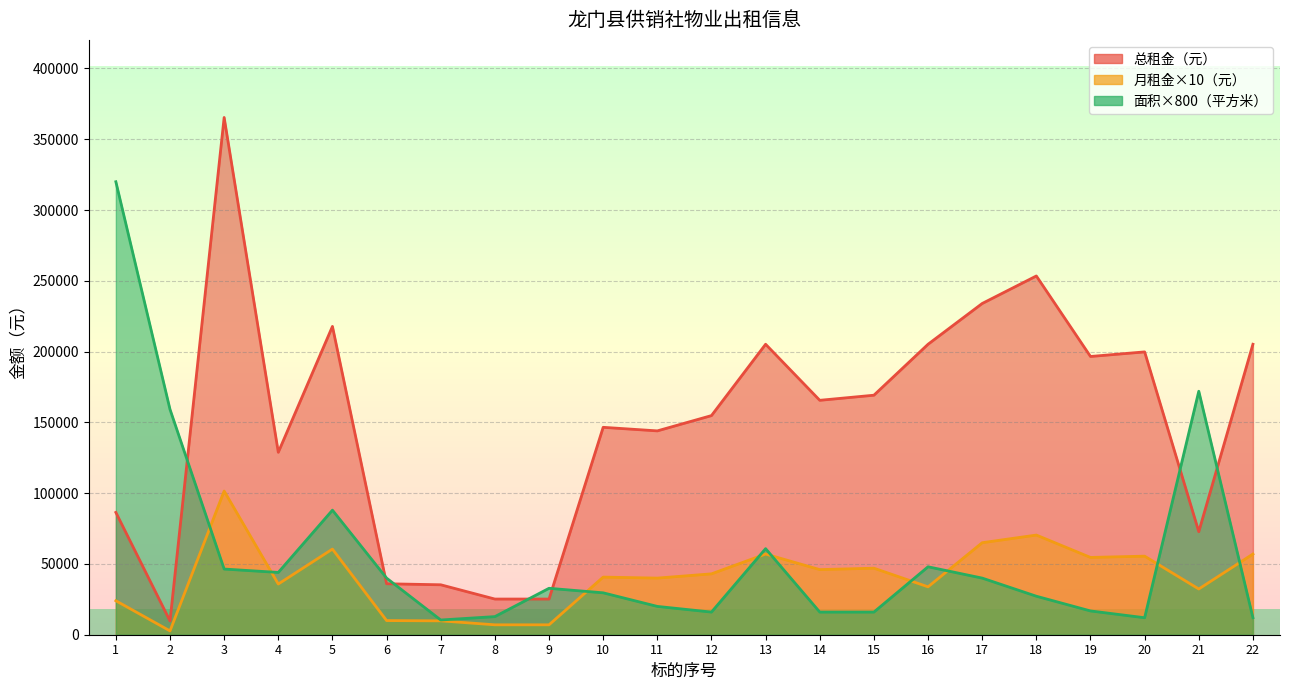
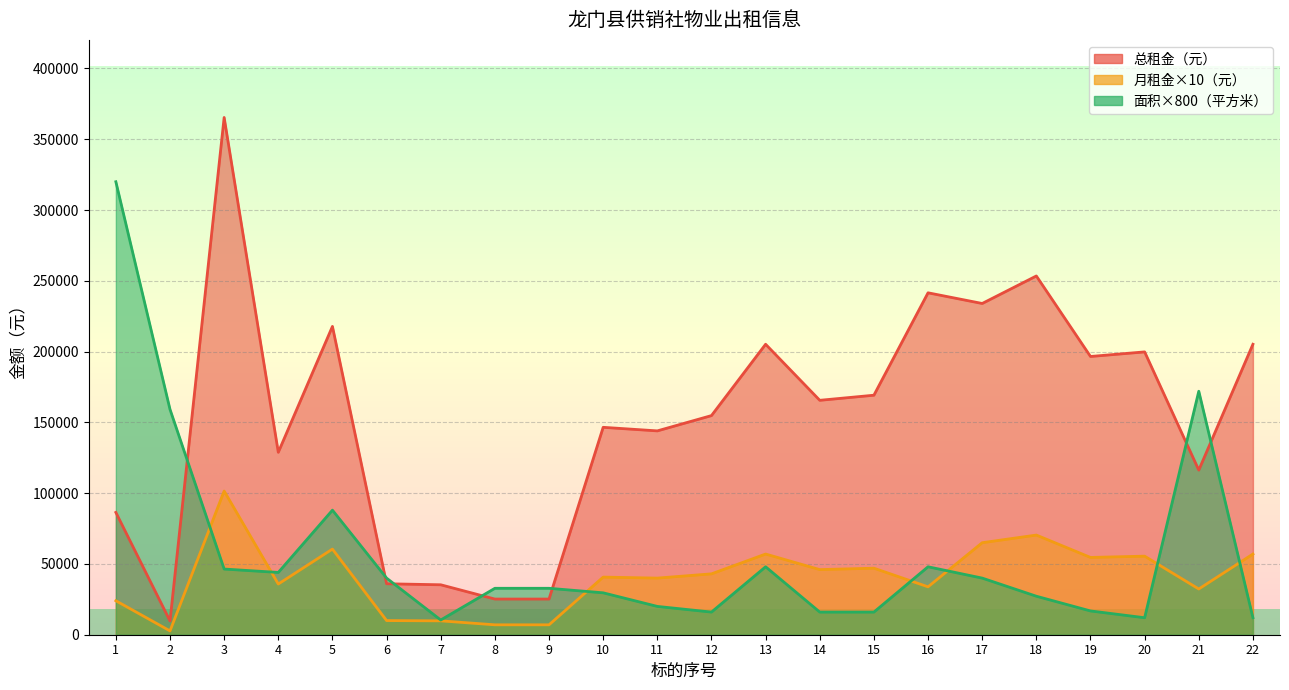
面积×800（平方米）, 8: 13000 -> 33000
面积×800（平方米）, 13: 61000 -> 48000
总租金（元）, 16: 205000 -> 242000
总租金（元）, 21: 73000 -> 116000
